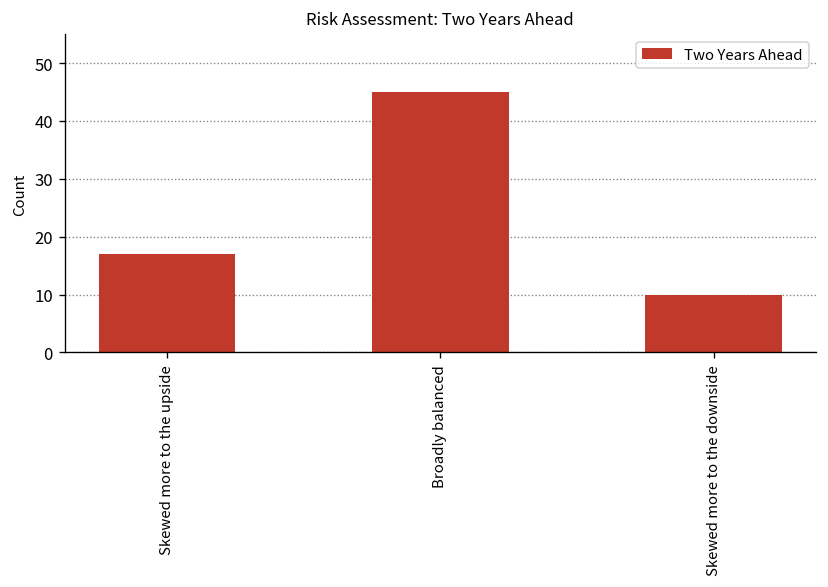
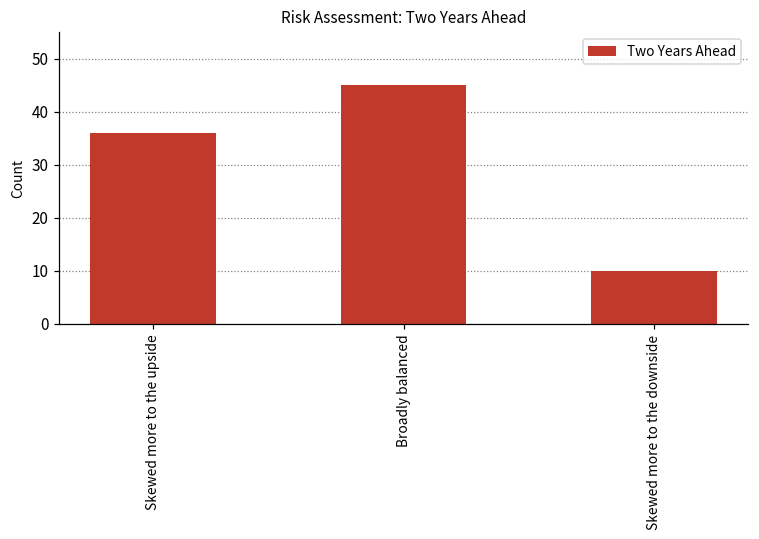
Skewed more to the upside: 17 -> 36
